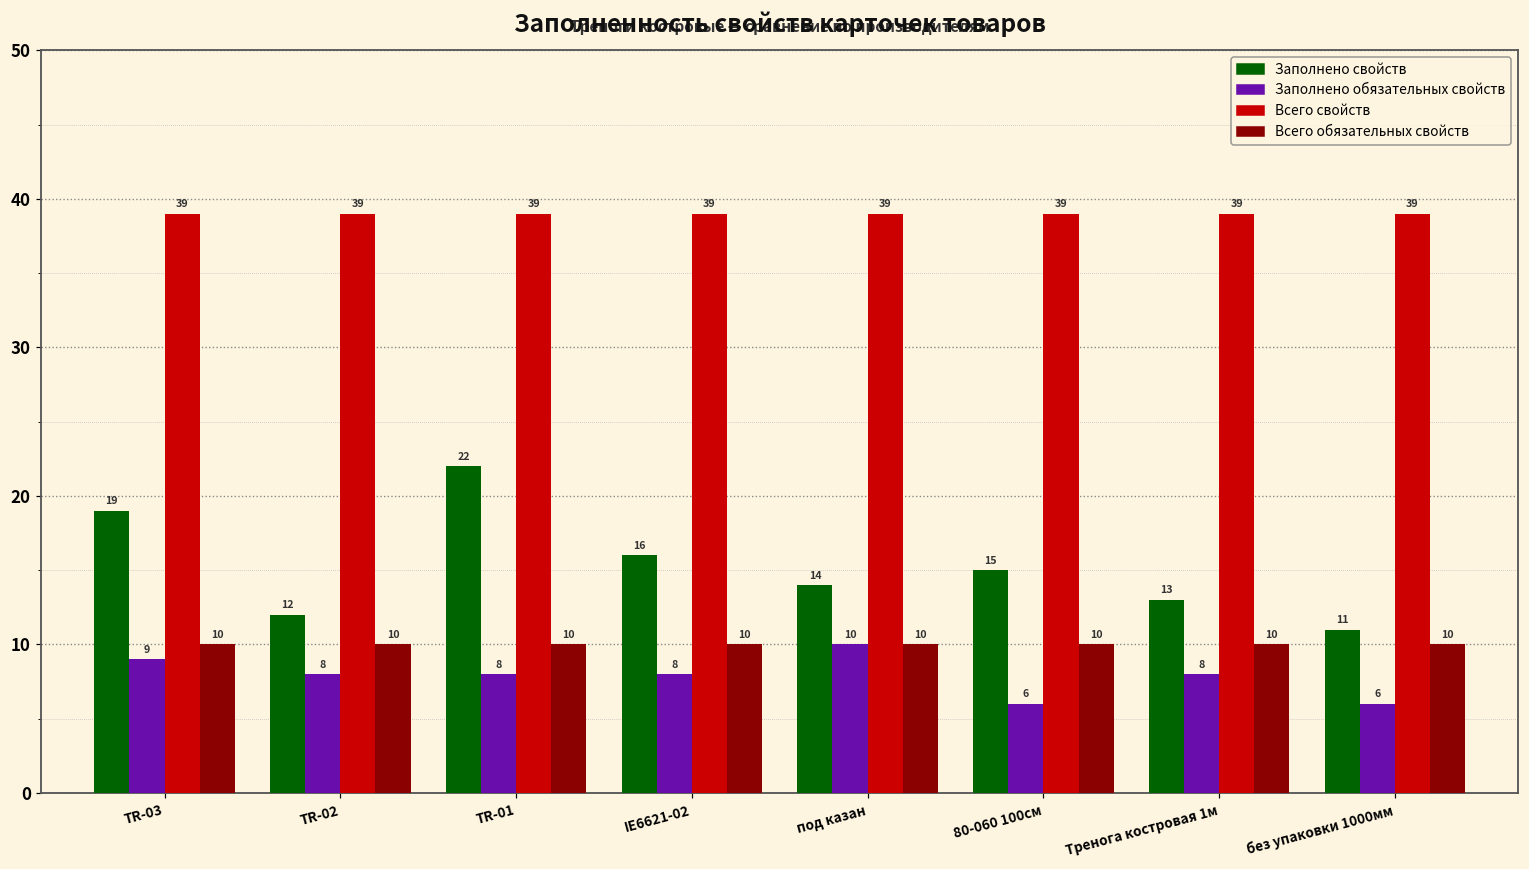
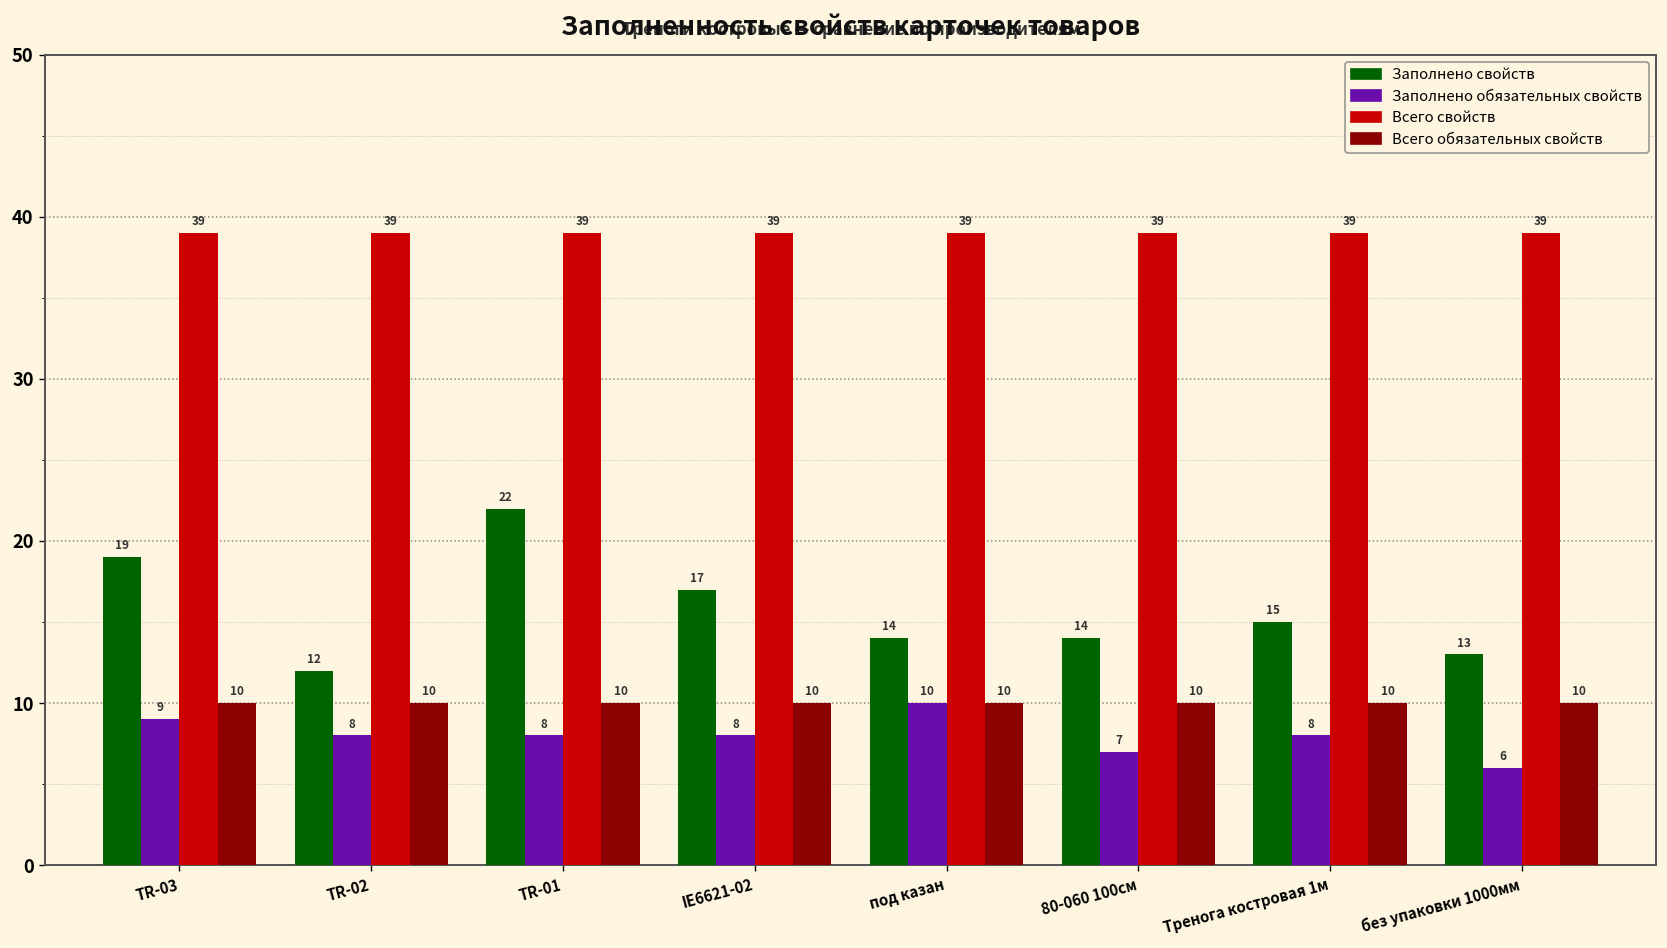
Заполнено свойств, IE6621-02: 16 -> 17
Заполнено свойств, 80-060 100см: 15 -> 14
Заполнено обязательных свойств, 80-060 100см: 6 -> 7
Заполнено свойств, Тренога костровая 1м: 13 -> 15
Заполнено свойств, без упаковки 1000мм: 11 -> 13
